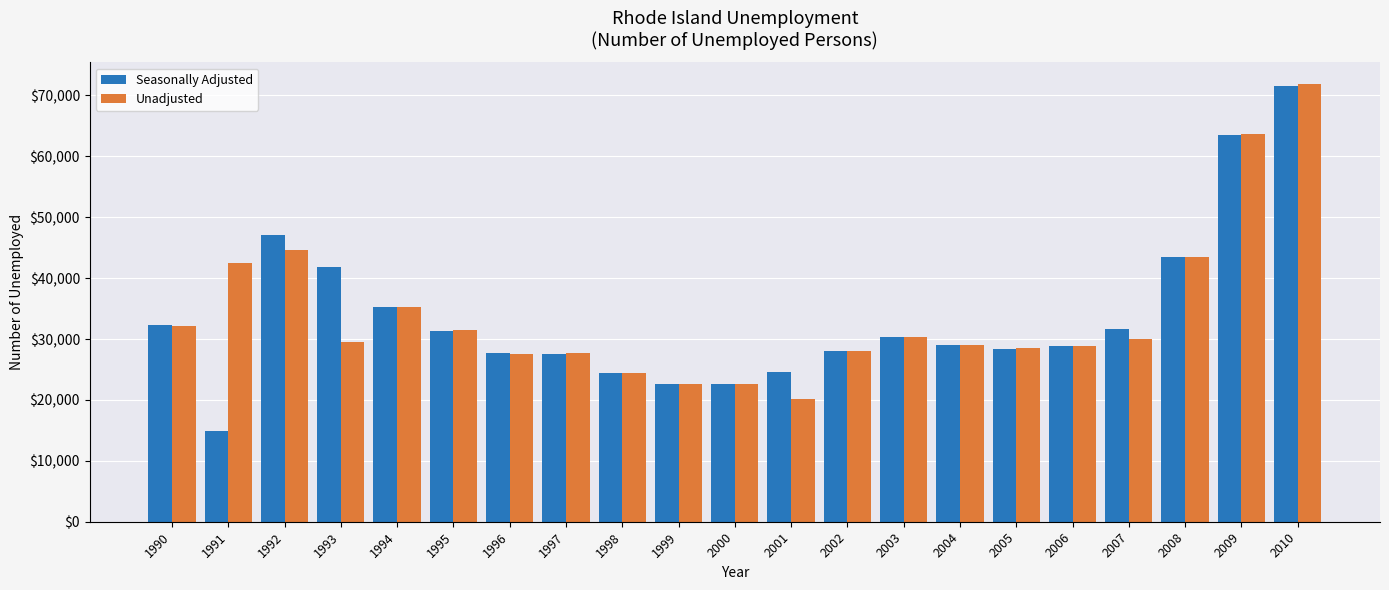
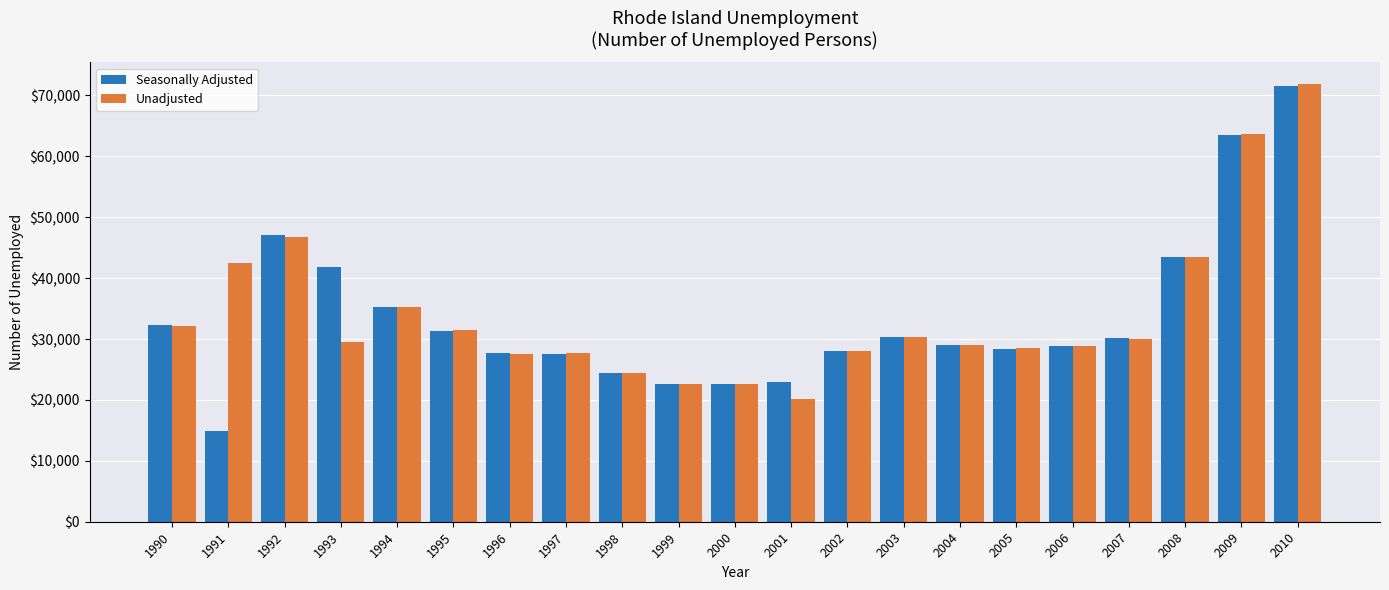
Unadjusted, 1992: $45,000 -> $47,000
Seasonally Adjusted, 2001: $25,000 -> $23,000
Seasonally Adjusted, 2007: $32,000 -> $30,000
